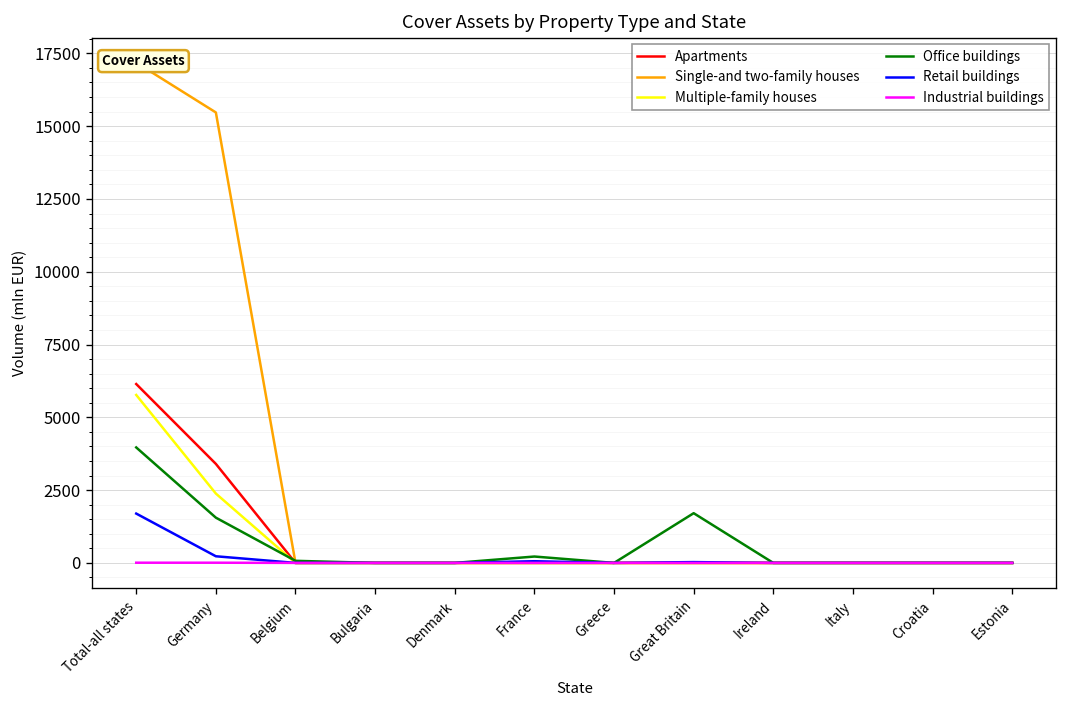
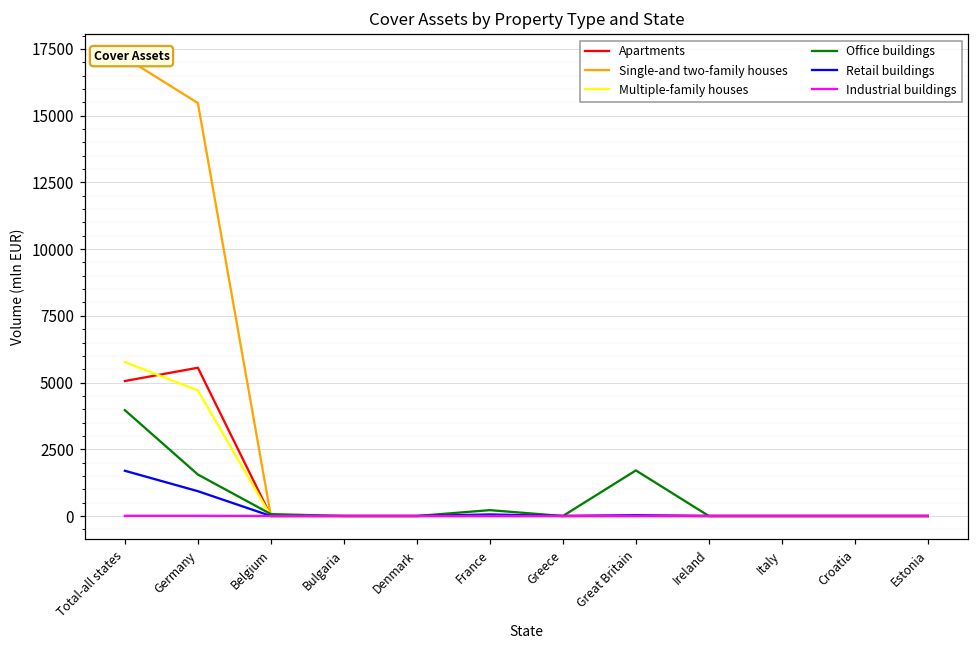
Apartments, Total-all states: 6100 -> 5100
Apartments, Germany: 3400 -> 5600
Multiple-family houses, Germany: 2400 -> 4700
Retail buildings, Germany: 200 -> 900
